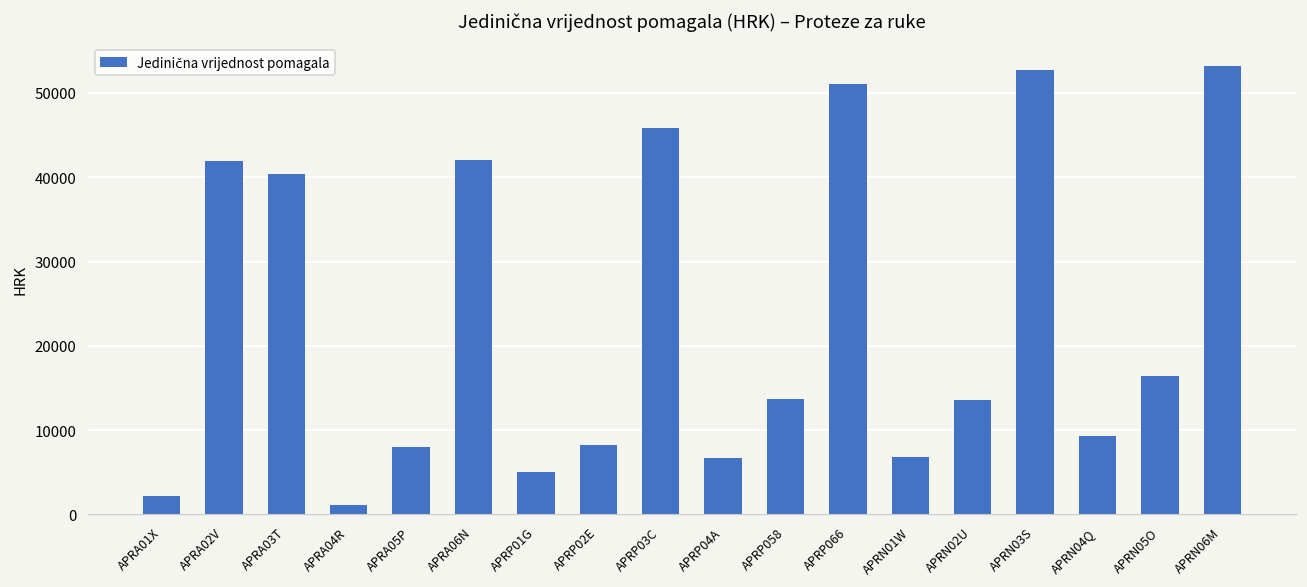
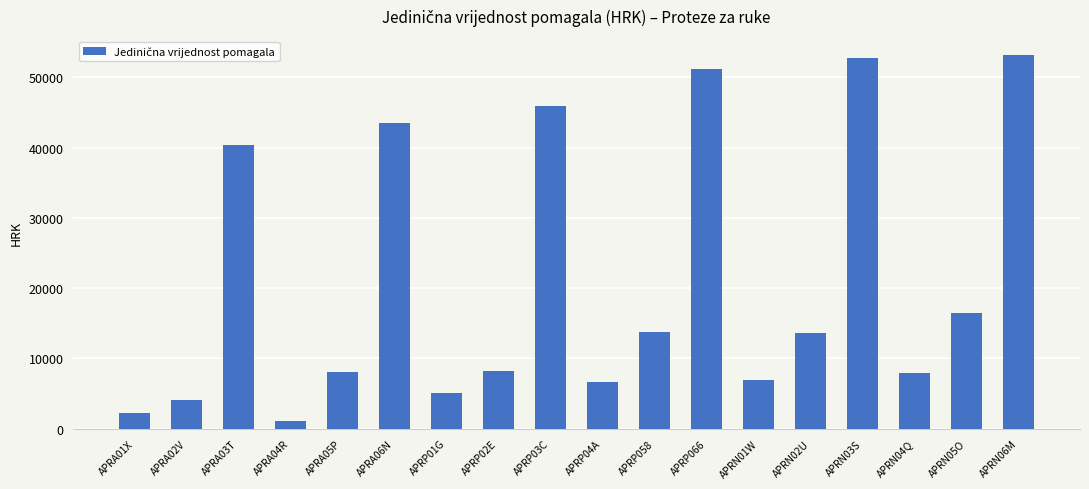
APRA02V: 42000 -> 4000
APRA06N: 42000 -> 43000
APRN04Q: 9000 -> 8000
